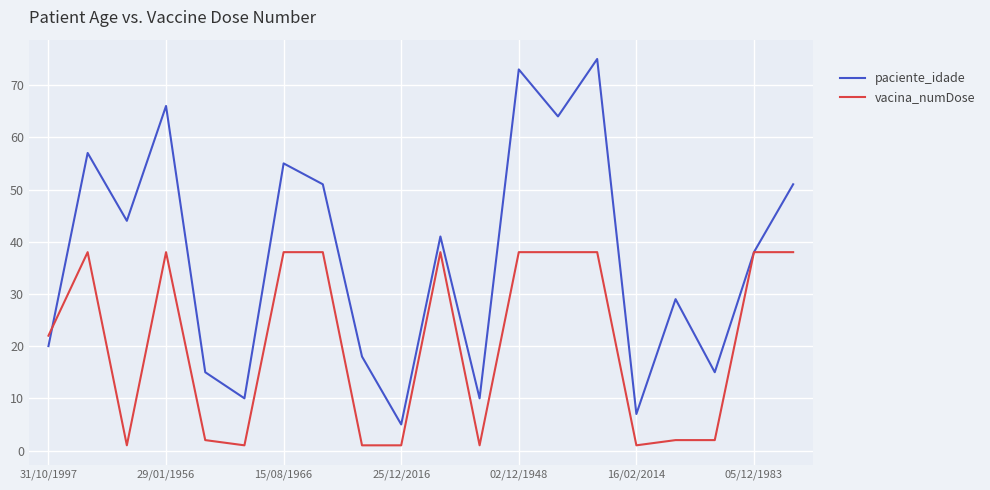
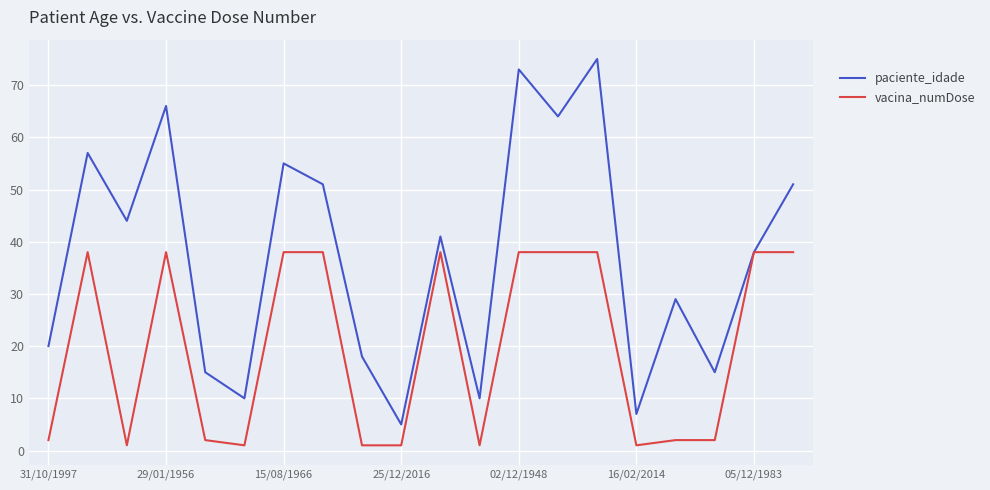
vacina_numDose, 31/10/1997: 22 -> 2
